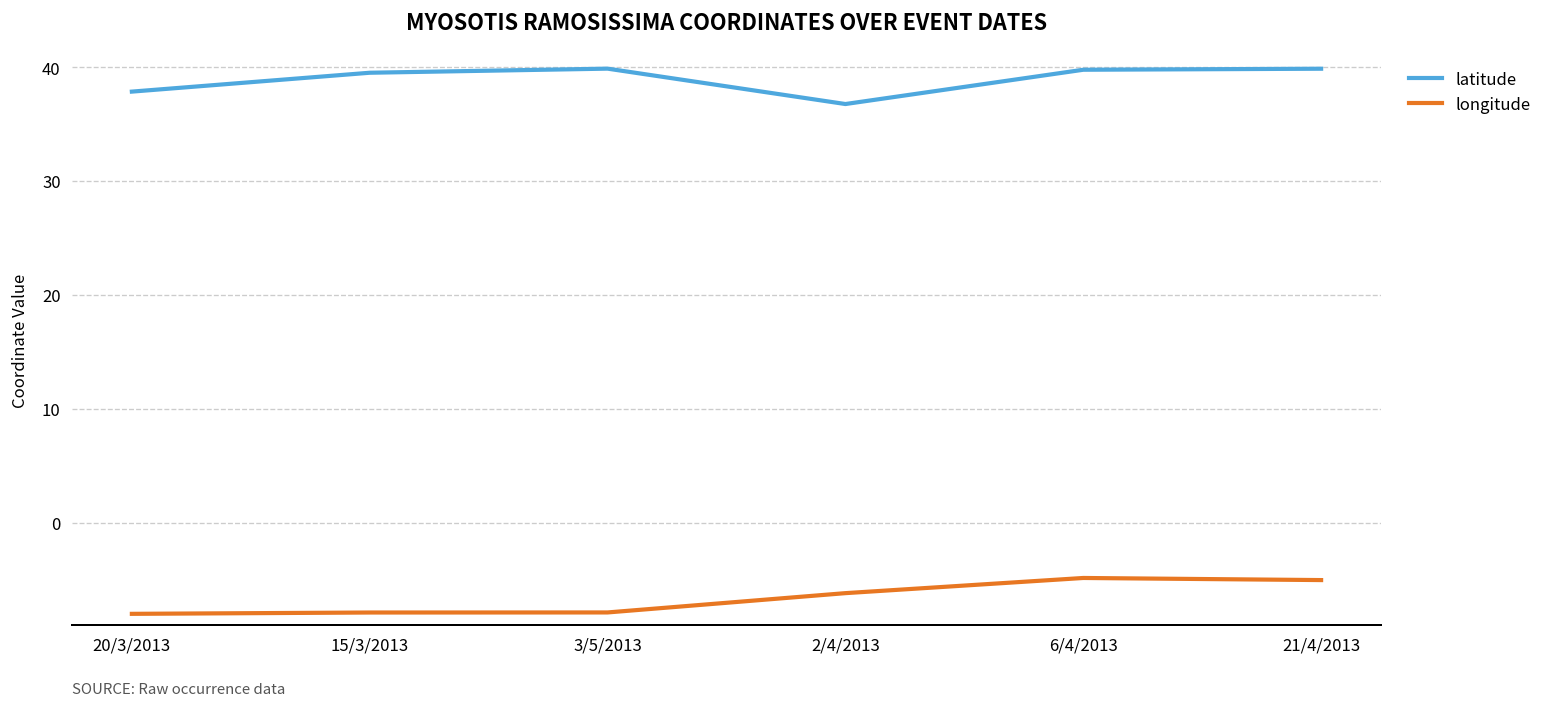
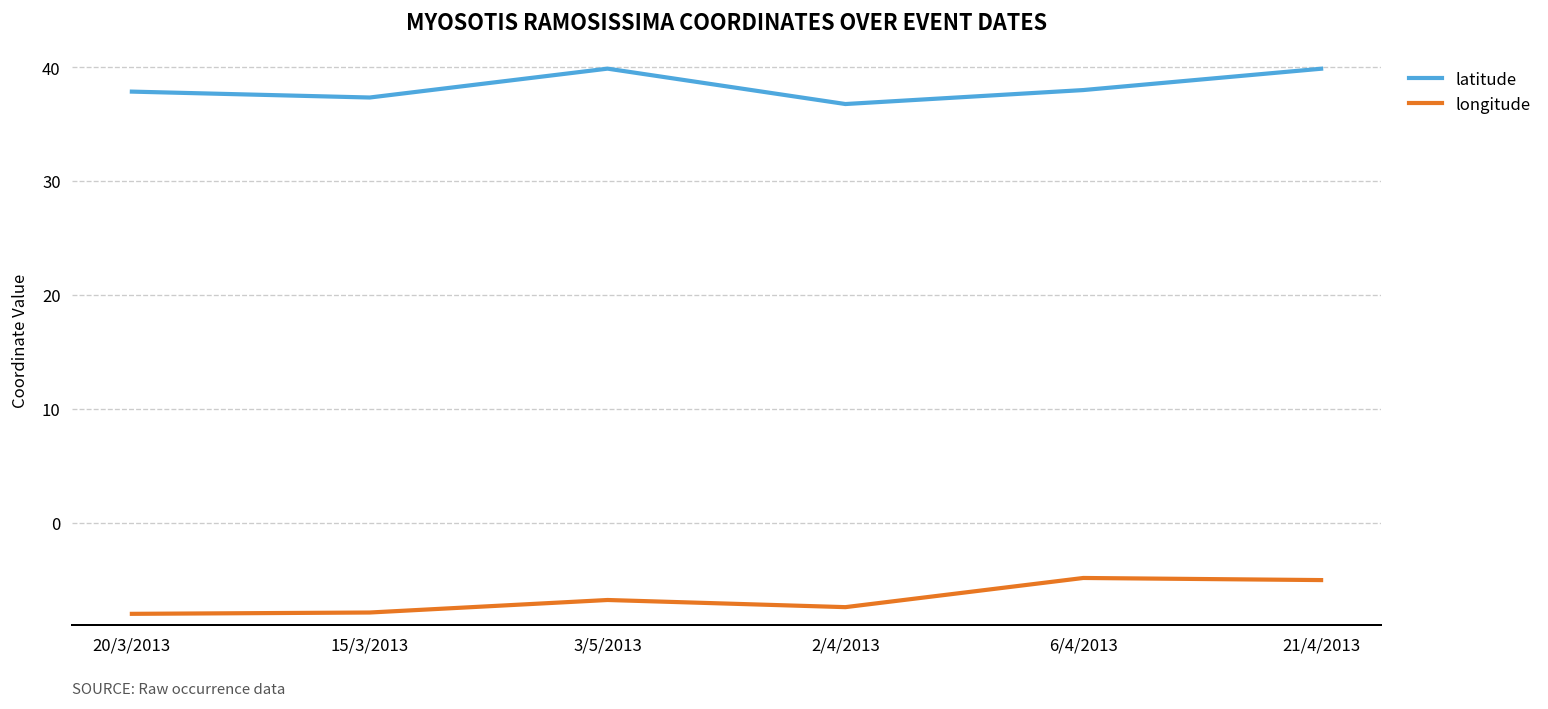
latitude, 15/3/2013: 40 -> 37
longitude, 3/5/2013: -8 -> -7
longitude, 2/4/2013: -6 -> -7
latitude, 6/4/2013: 40 -> 38
